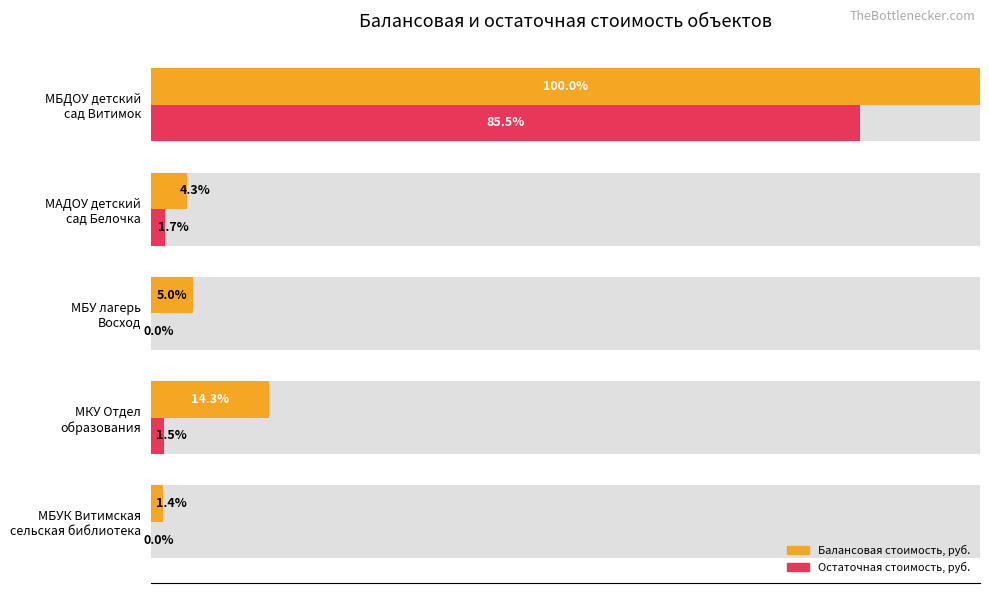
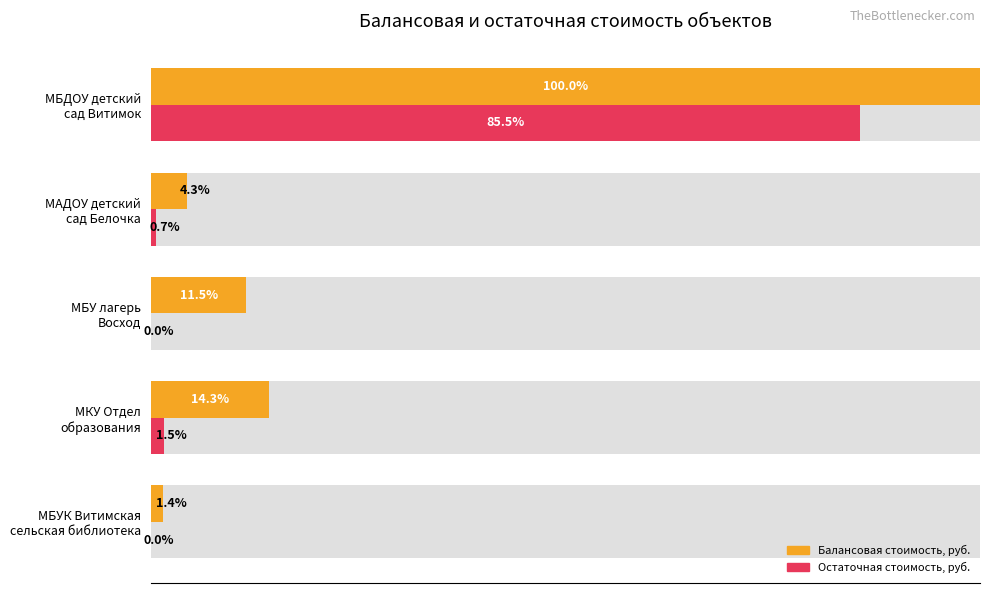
Остаточная стоимость, руб., МАДОУ детский сад Белочка: 1.7% -> 0.7%
Балансовая стоимость, руб., МБУ лагерь Восход: 5.0% -> 11.5%
